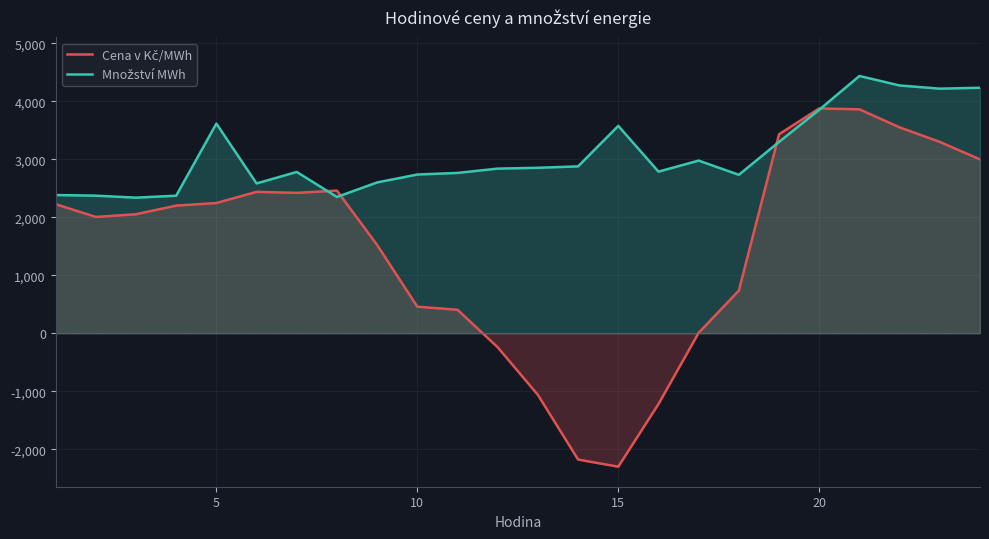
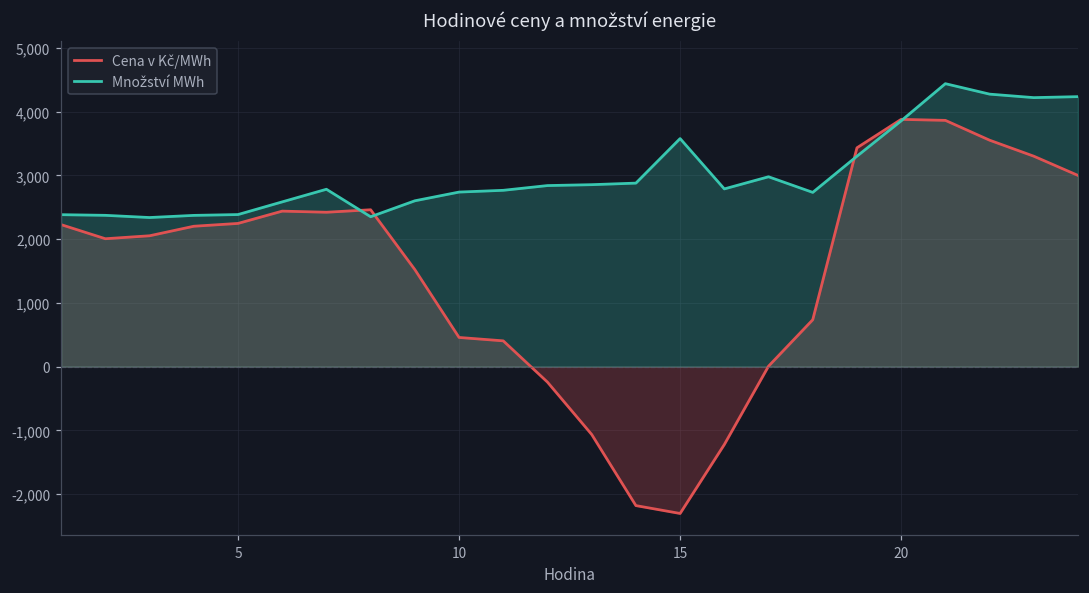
Množství MWh, 5: 3,600 -> 2,400
